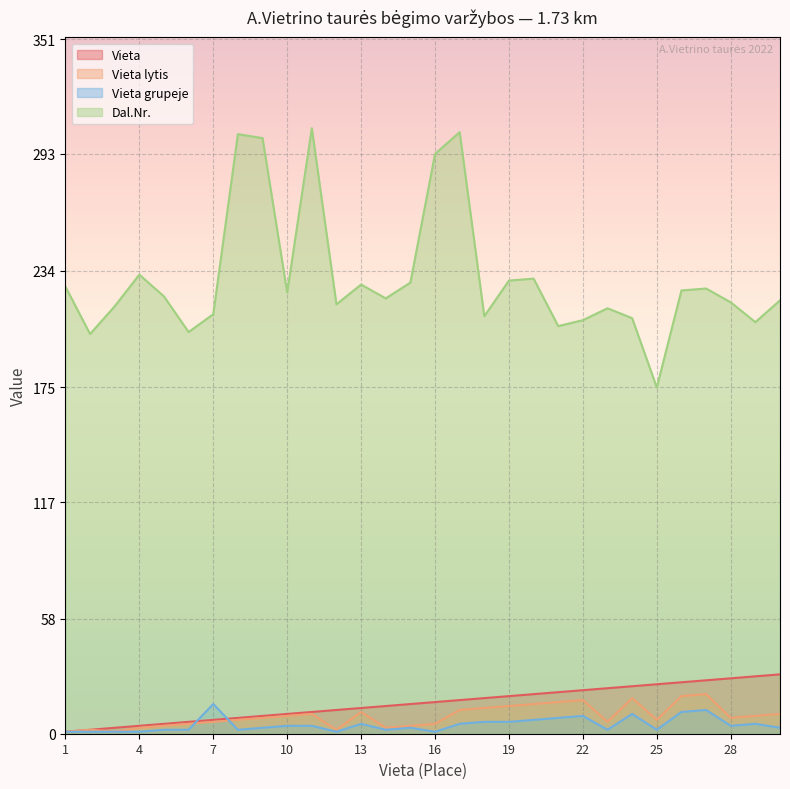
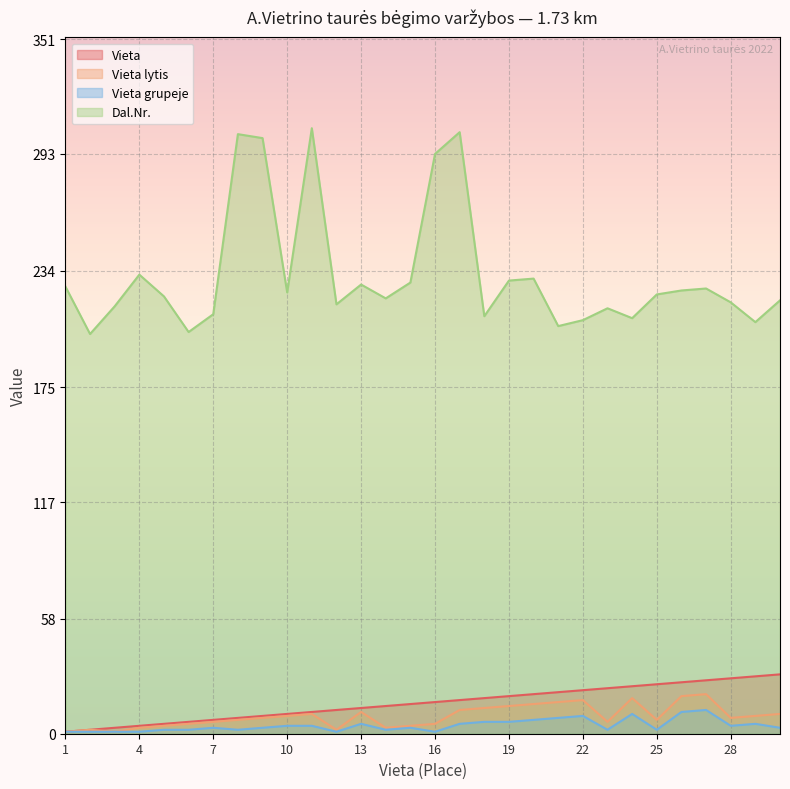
Vieta grupeje, 7: 15 -> 3
Dal.Nr., 25: 175 -> 222
